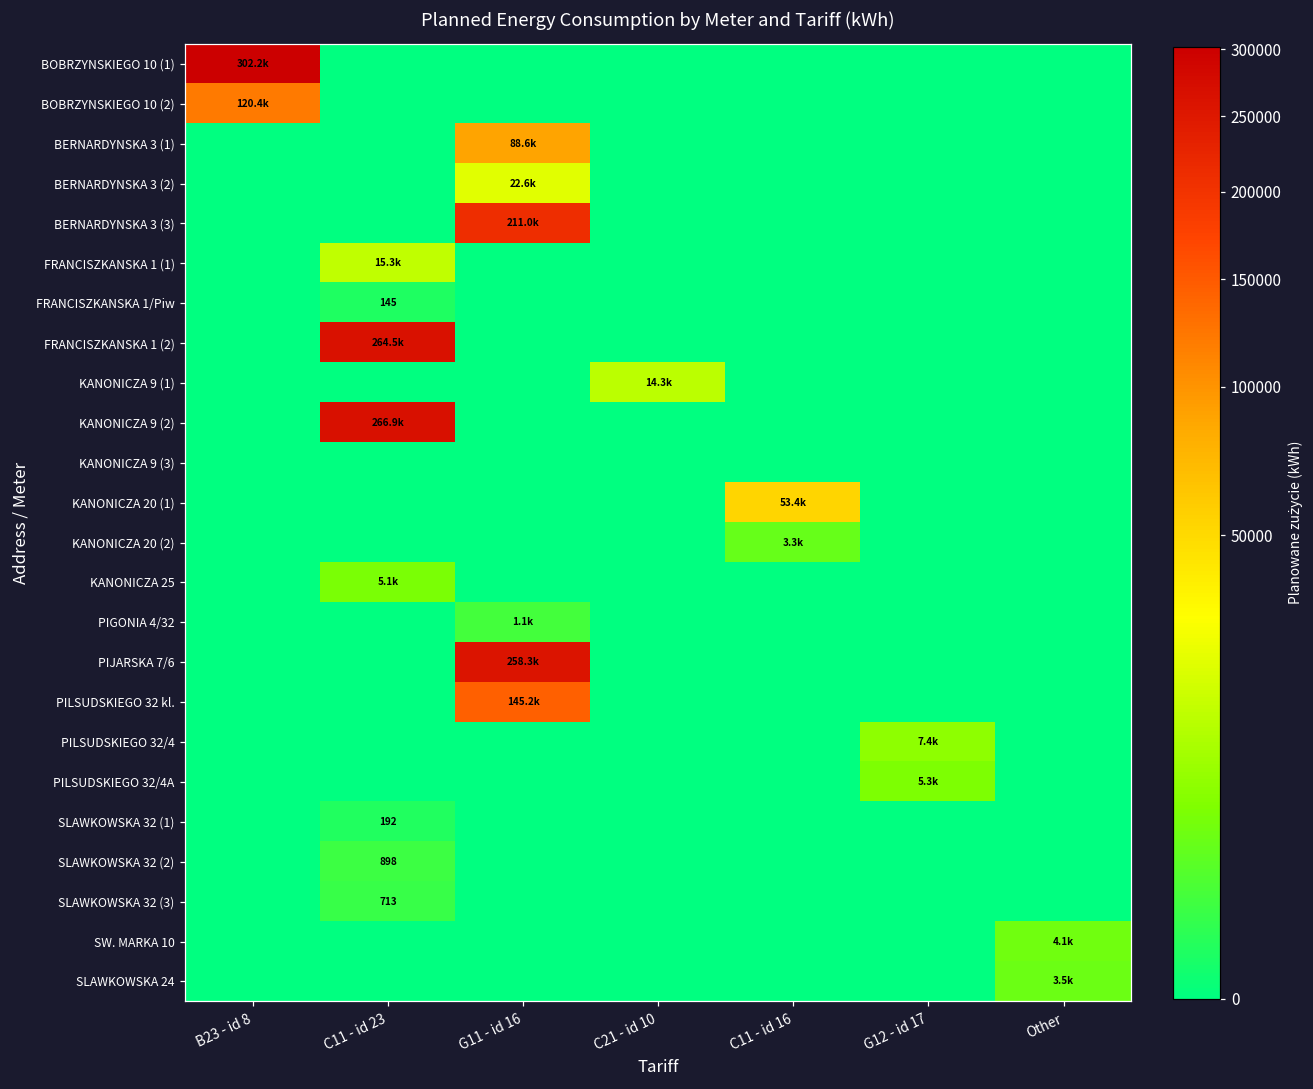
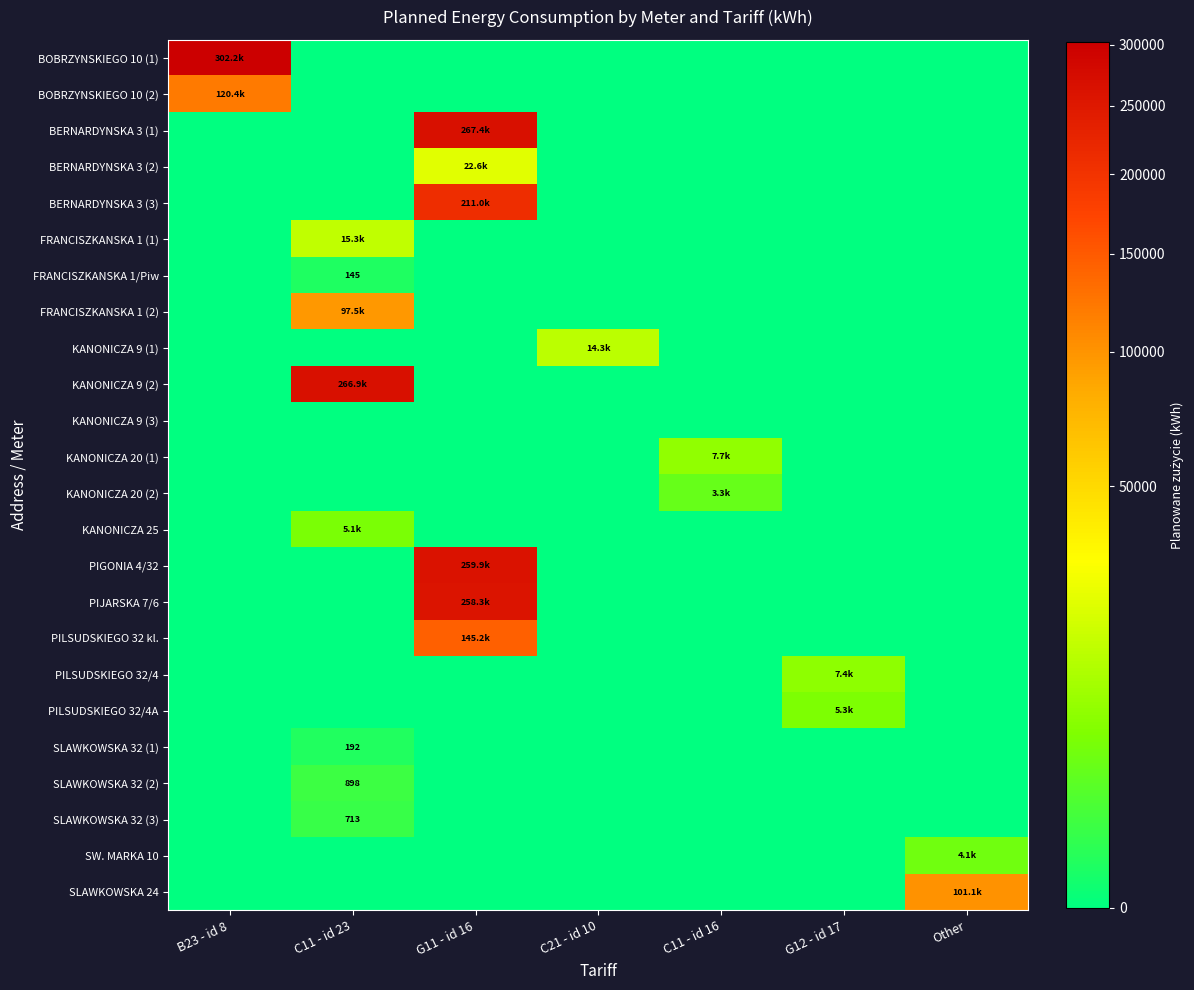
BERNARDYNSKA 3 (1), G11 - id 16: 88.6k -> 267.4k
FRANCISZKANSKA 1 (2), C11 - id 23: 264.5k -> 97.5k
KANONICZA 20 (1), C11 - id 16: 53.4k -> 7.7k
PIGONIA 4/32, G11 - id 16: 1.1k -> 259.9k
SLAWKOWSKA 24, Other: 3.5k -> 101.1k
